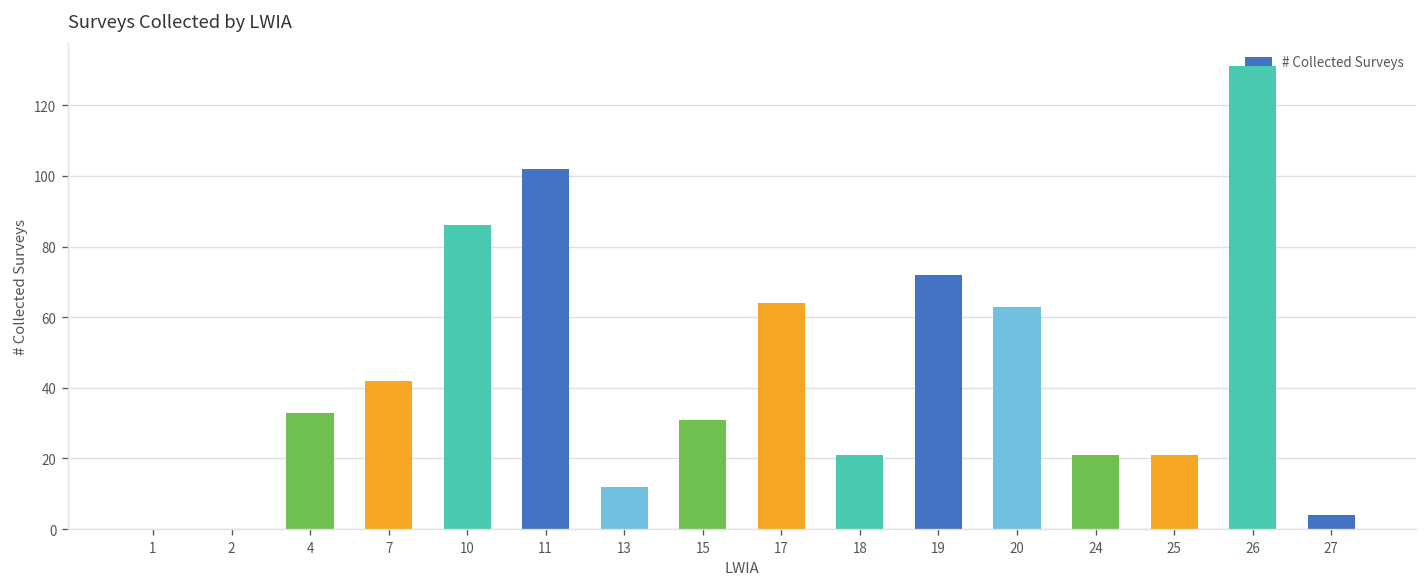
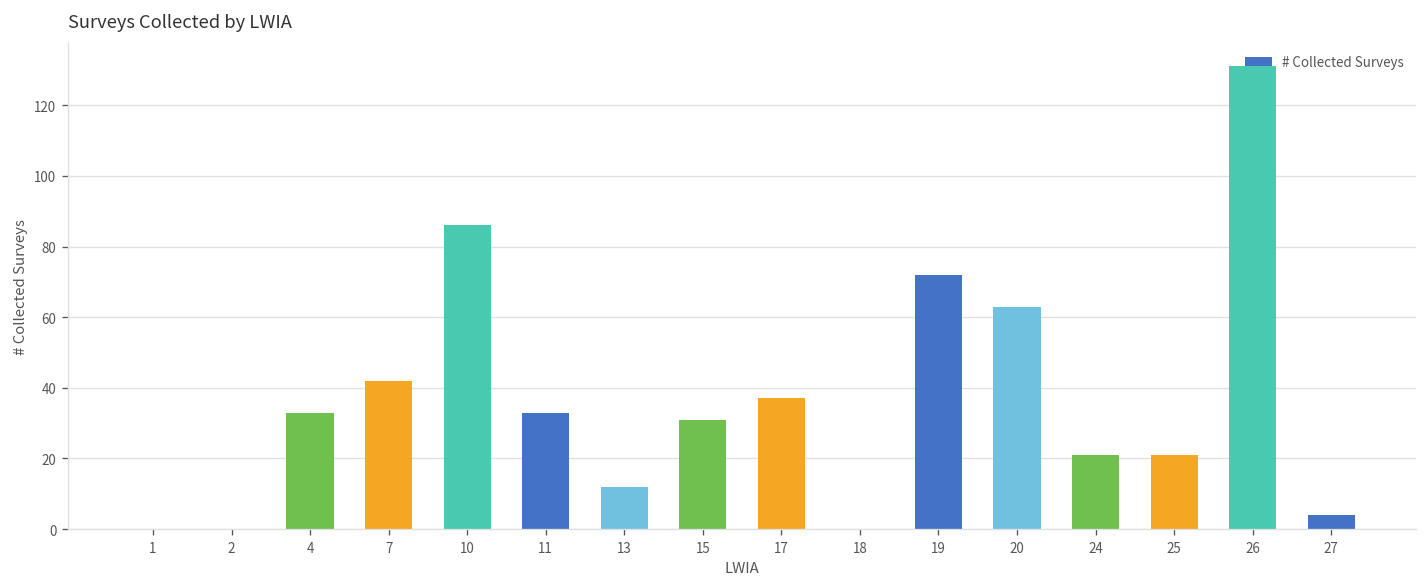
11: 102 -> 33
17: 64 -> 37
18: 21 -> 0
